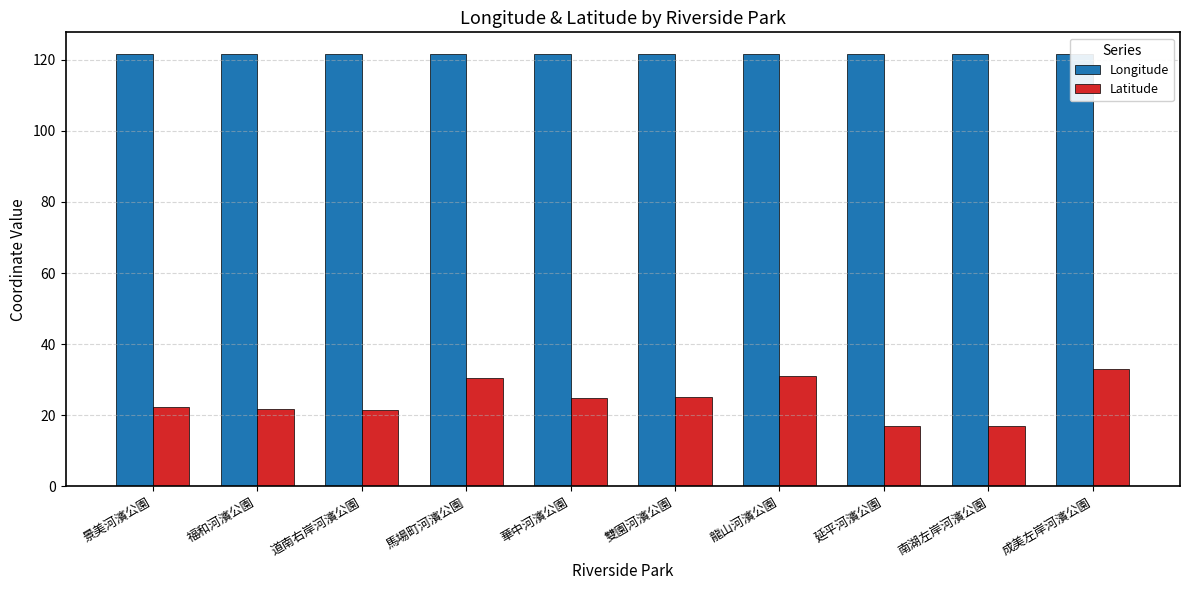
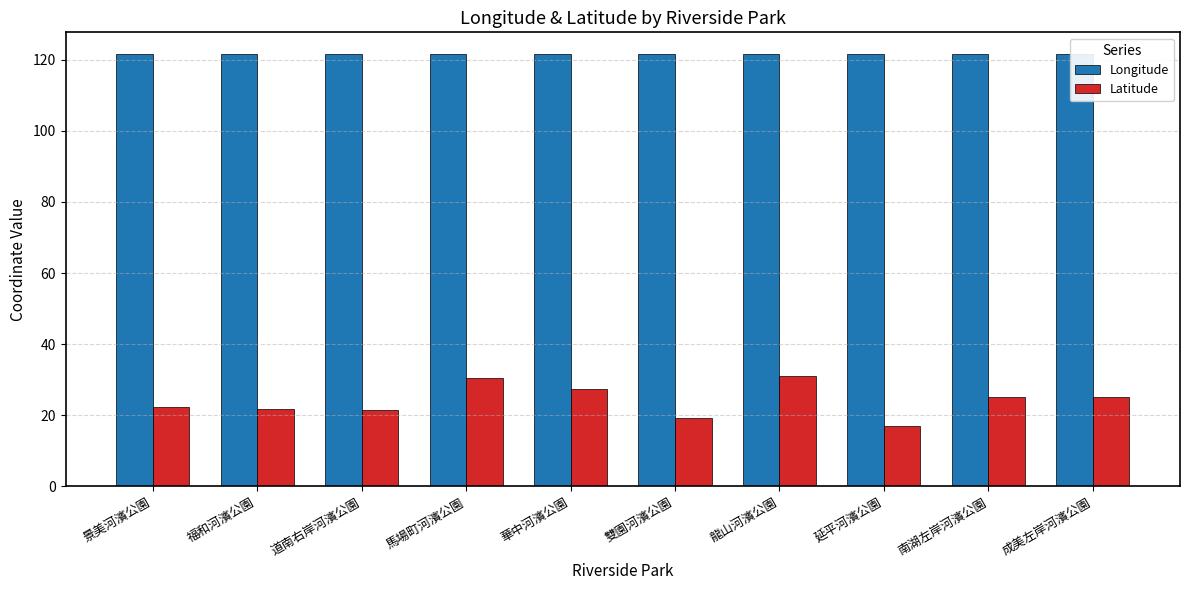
Latitude, 華中河濱公園: 25 -> 28
Latitude, 雙園河濱公園: 25 -> 19
Latitude, 南湖左岸河濱公園: 17 -> 25
Latitude, 成美左岸河濱公園: 33 -> 25
